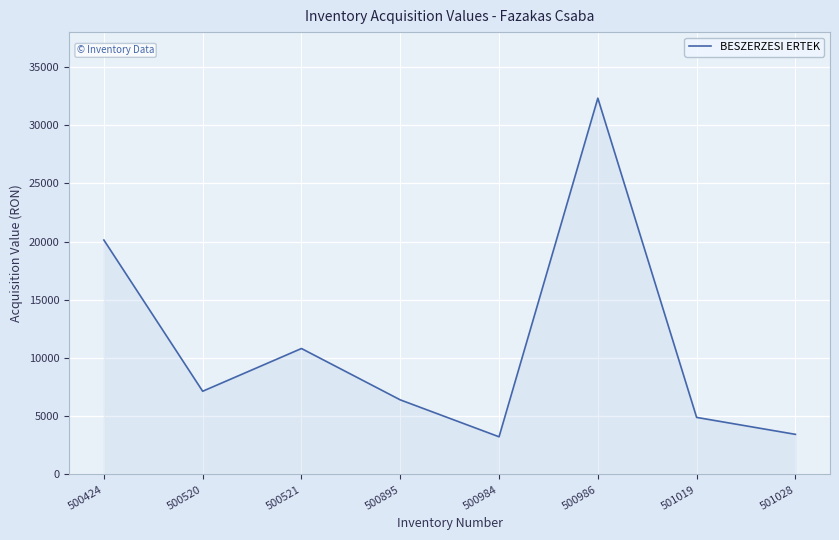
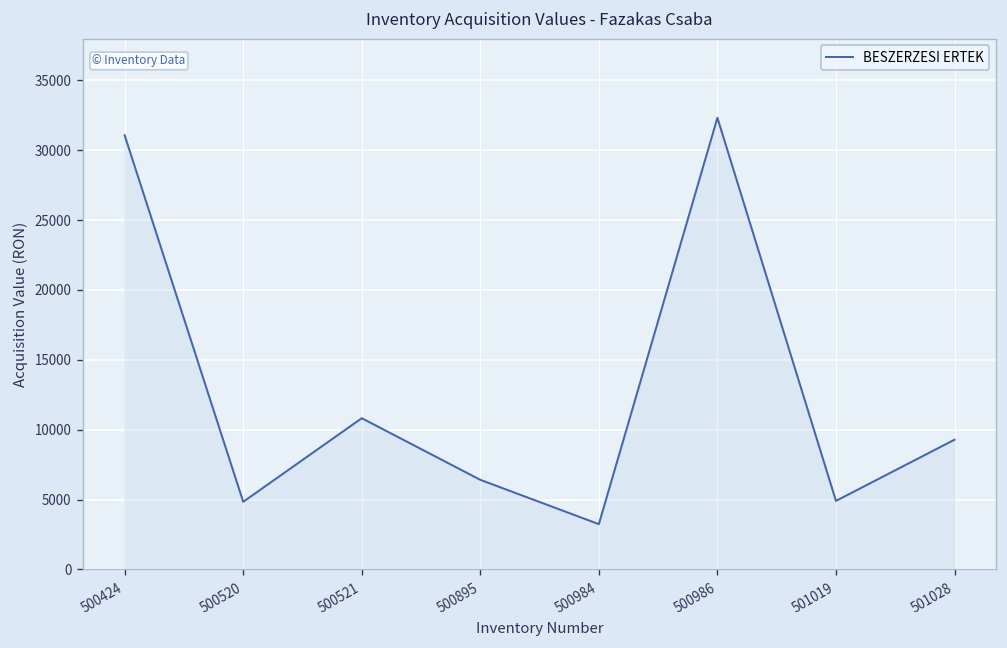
500424: 20100 -> 31100
500520: 7200 -> 4800
501028: 3400 -> 9300
